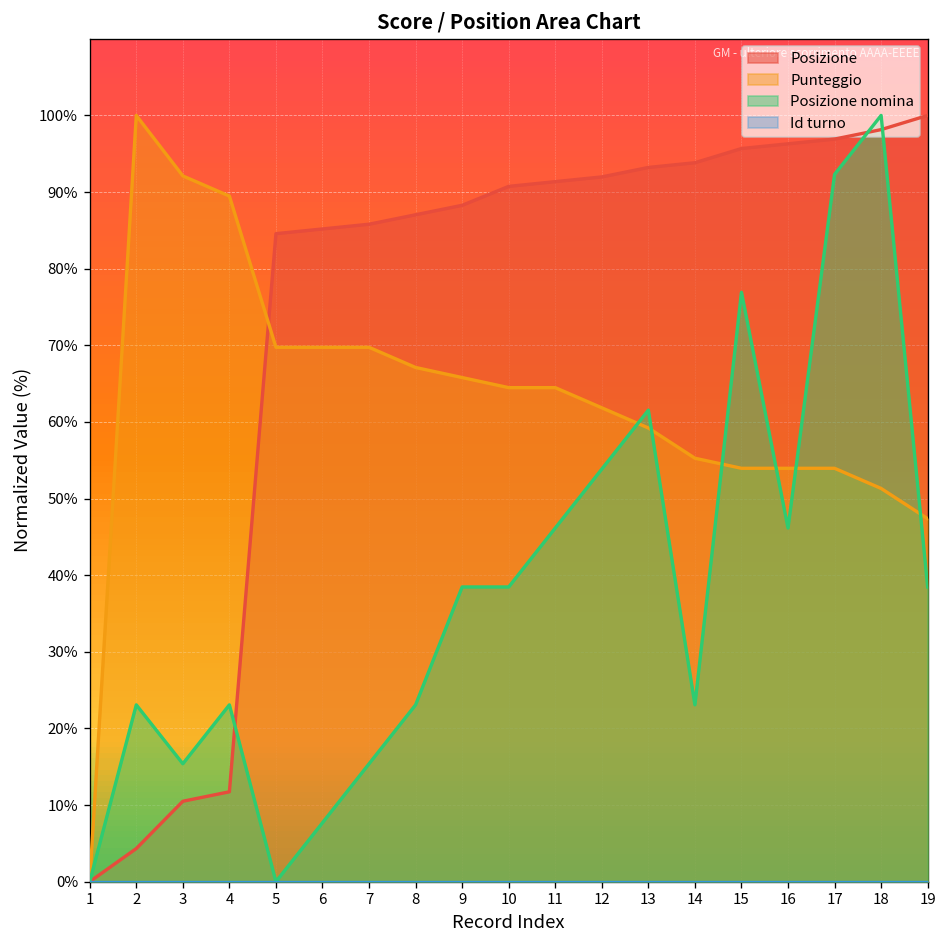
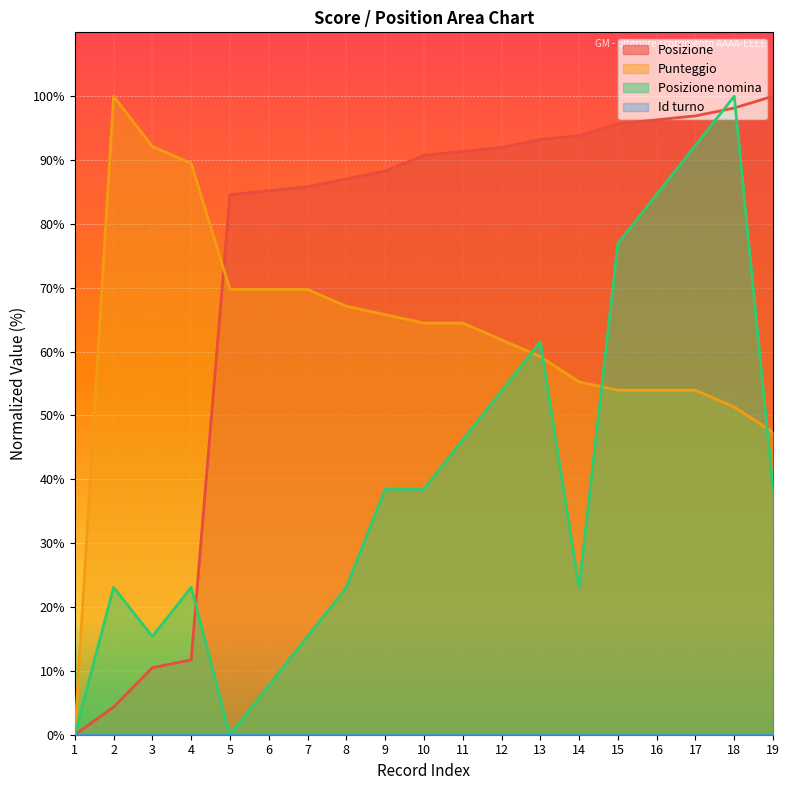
Posizione nomina, 16: 46% -> 85%
